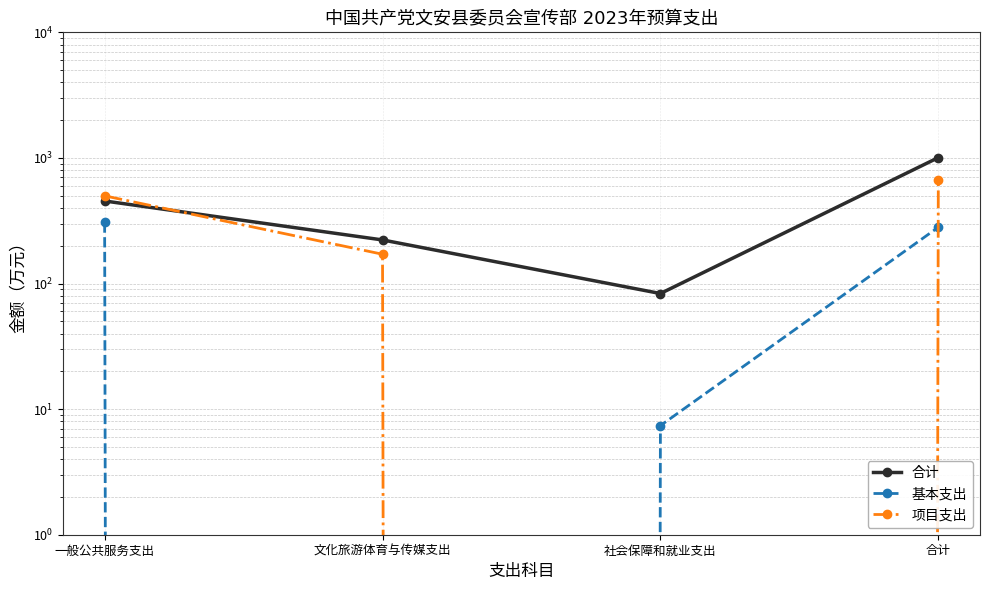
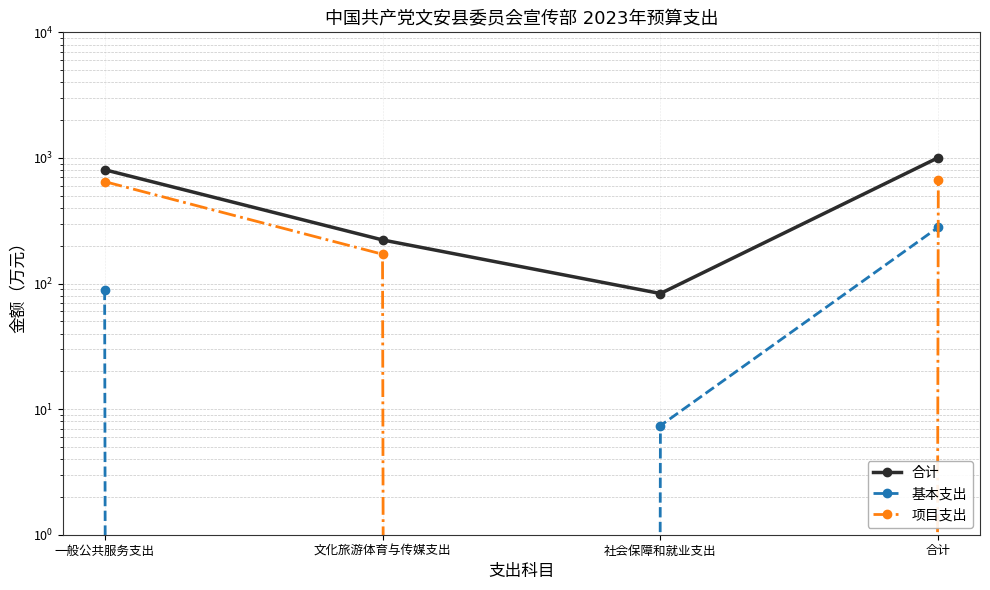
合计, 一般公共服务支出: 450 -> 800
基本支出, 一般公共服务支出: 310 -> 90
项目支出, 一般公共服务支出: 500 -> 600
